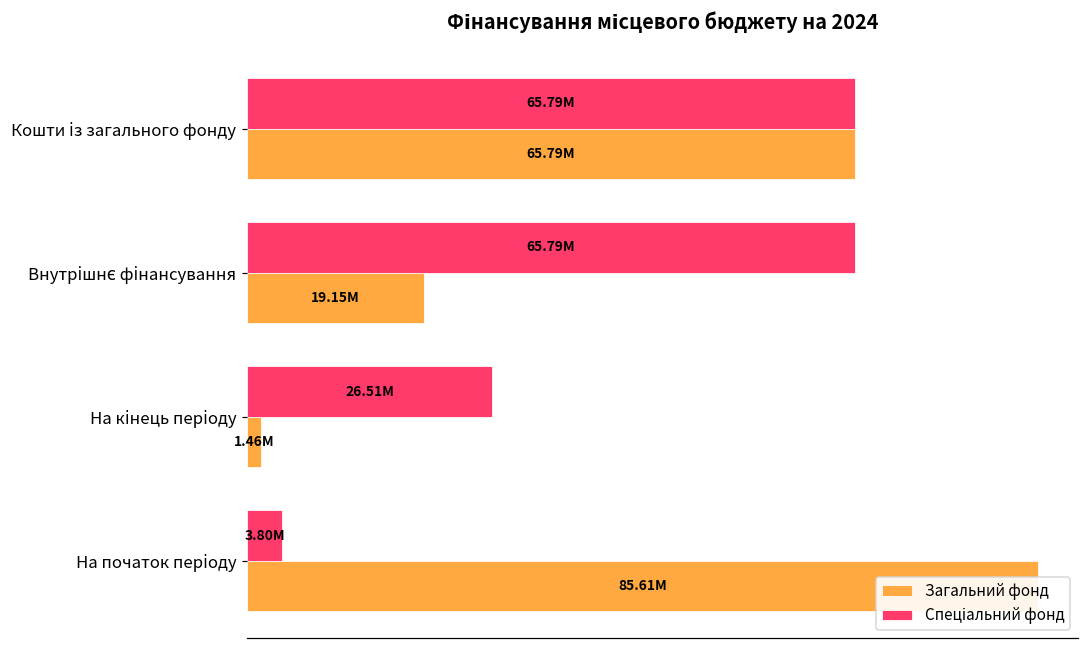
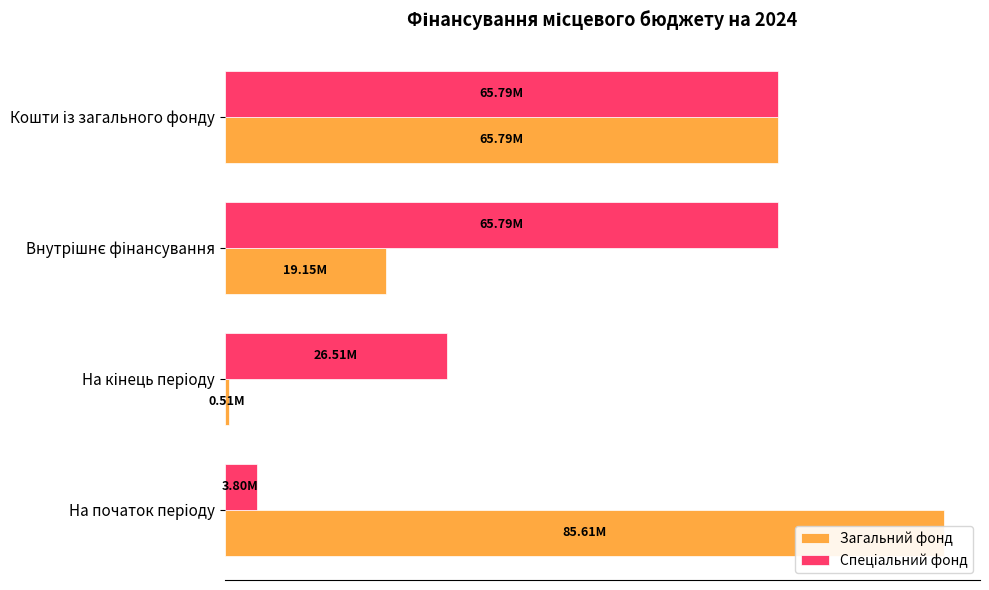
Загальний фонд, На кінець періоду: 1.46M -> 0.51M
